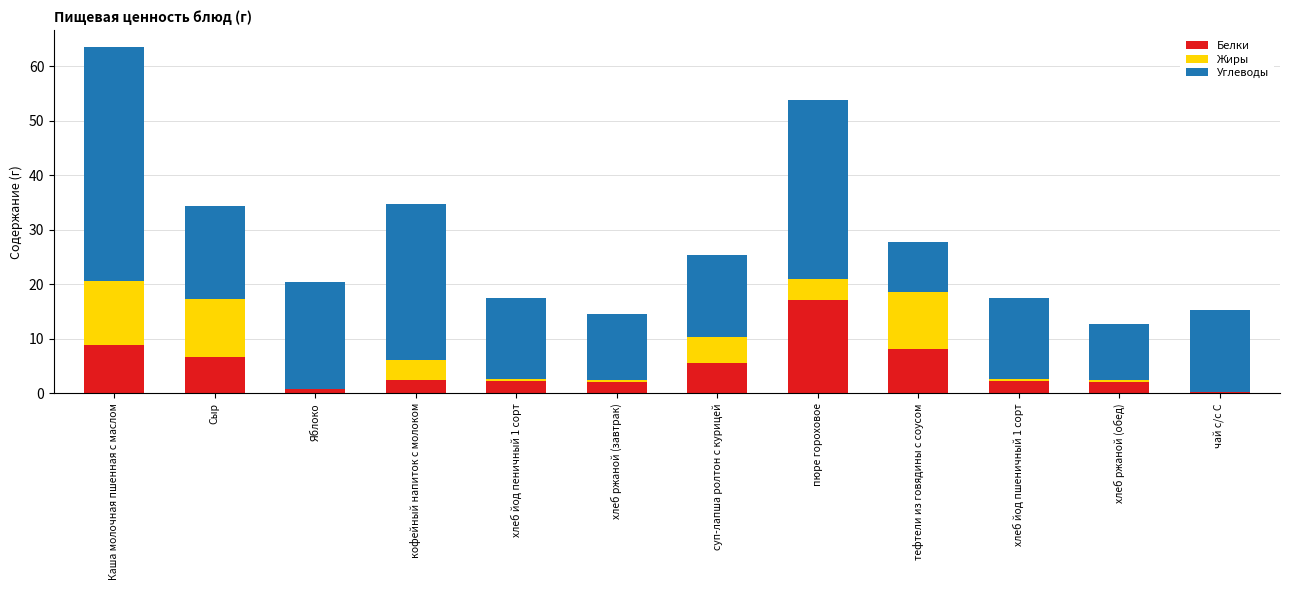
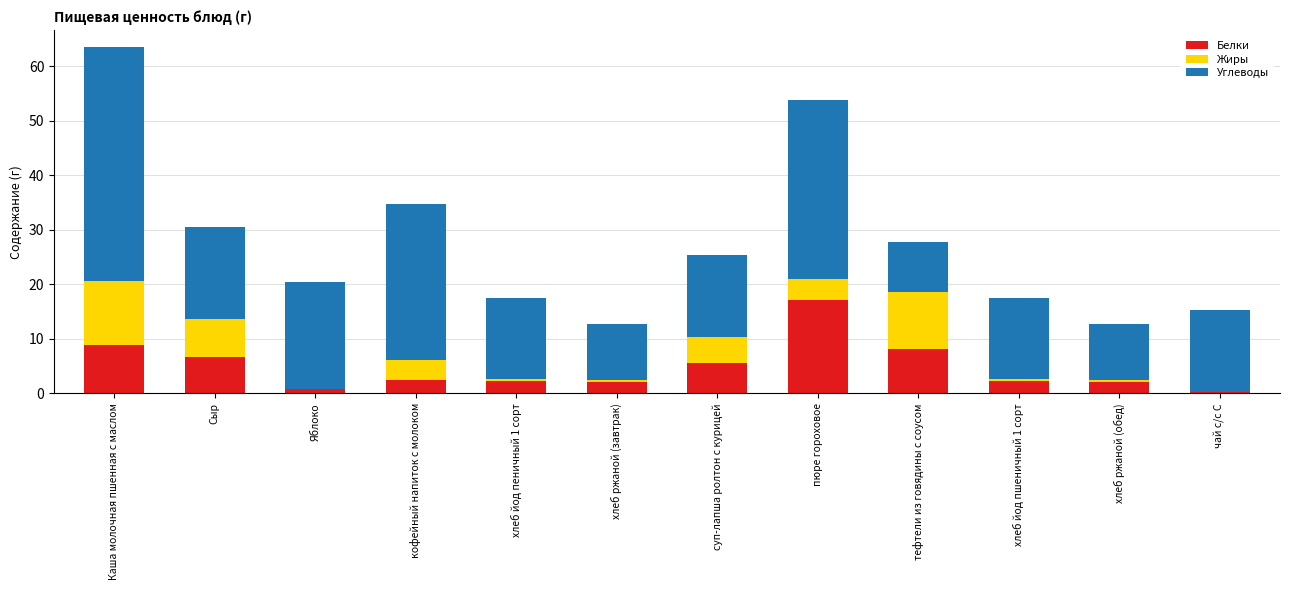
Жиры, Сыр: 11 -> 7
Углеводы, хлеб ржаной (завтрак): 12 -> 10
